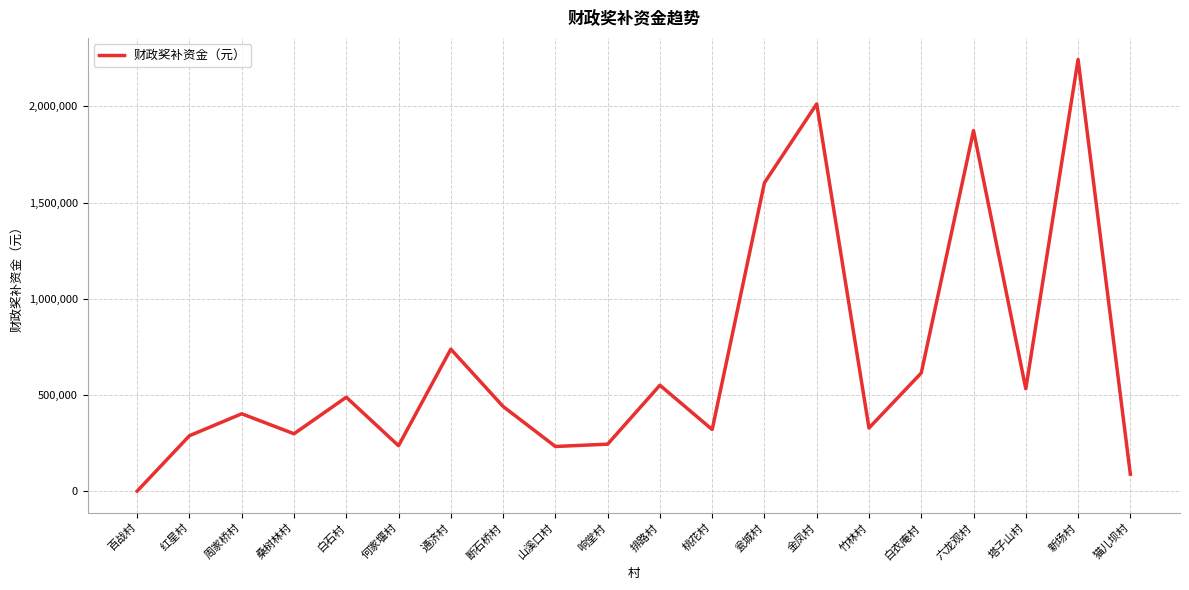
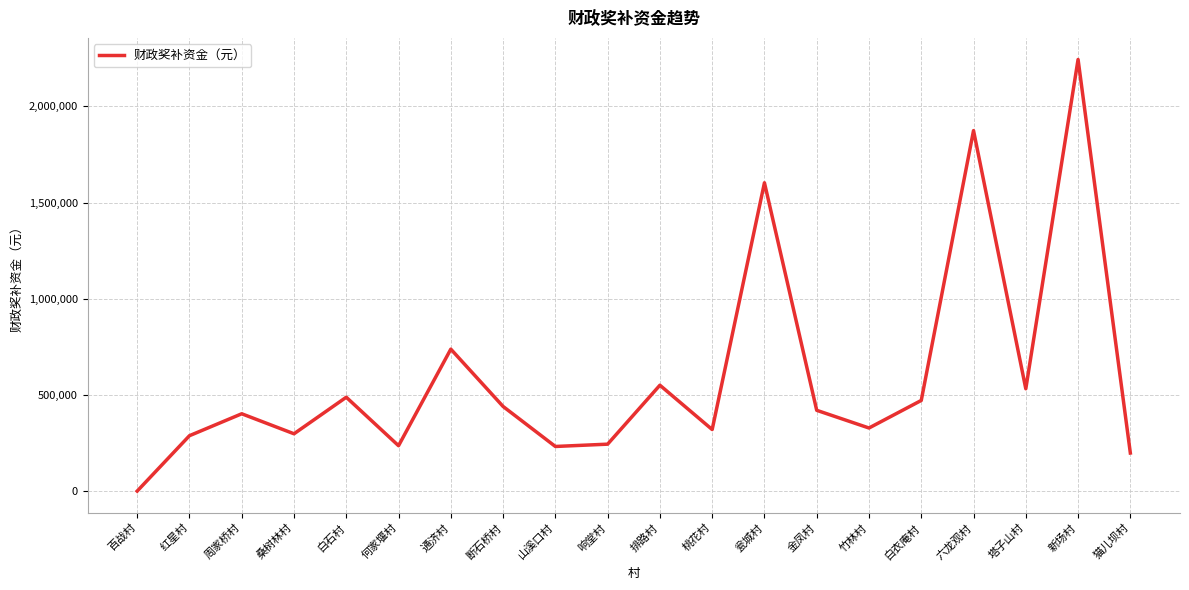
金凤村: 2,010,000 -> 420,000
白衣庵村: 610,000 -> 470,000
猫儿坝村: 90,000 -> 200,000
